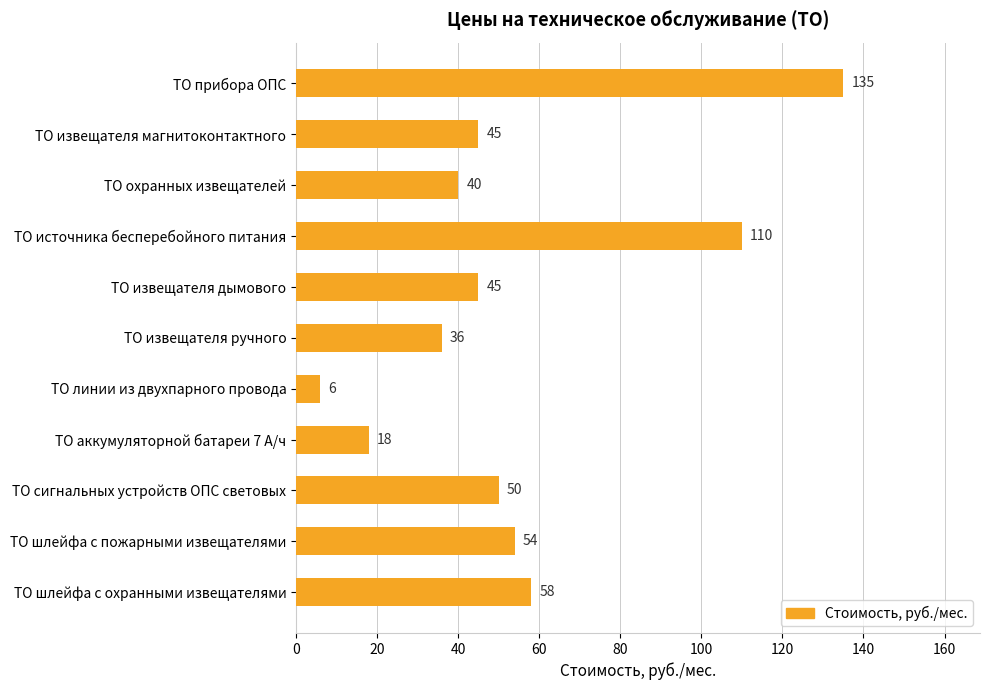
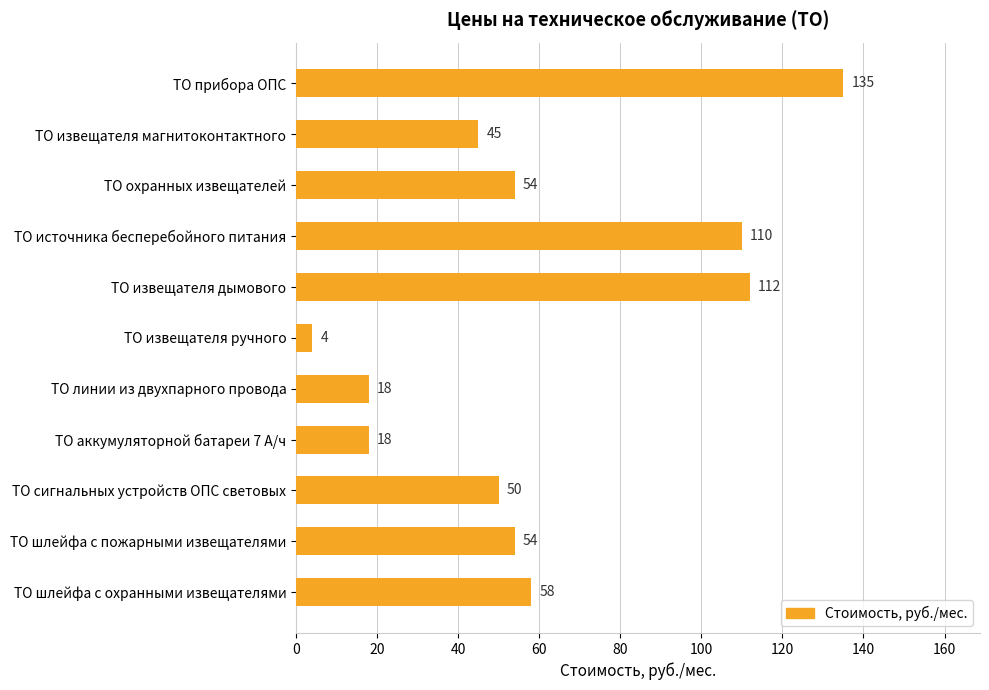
ТО охранных извещателей: 40 -> 54
ТО извещателя дымового: 45 -> 112
ТО извещателя ручного: 36 -> 4
ТО линии из двухпарного провода: 6 -> 18
